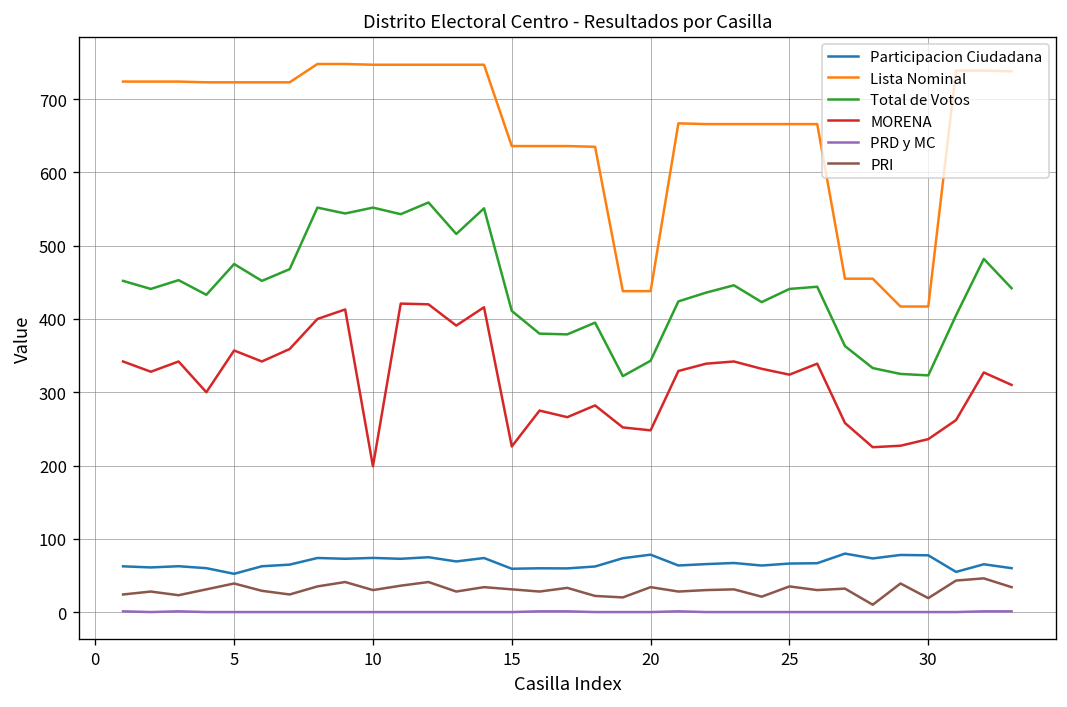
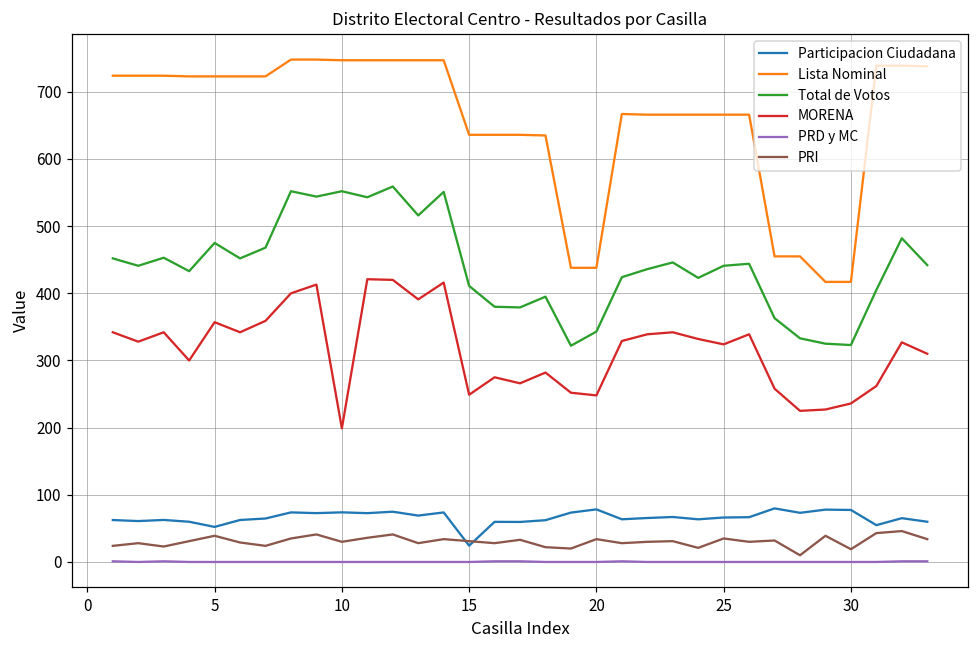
Participacion Ciudadana, 15: 60 -> 20
MORENA, 15: 230 -> 250
